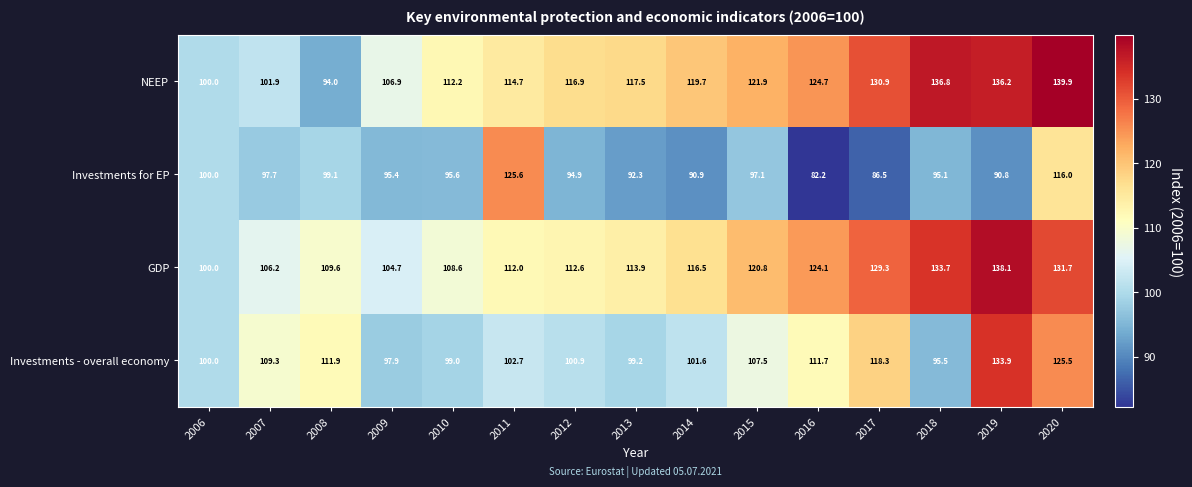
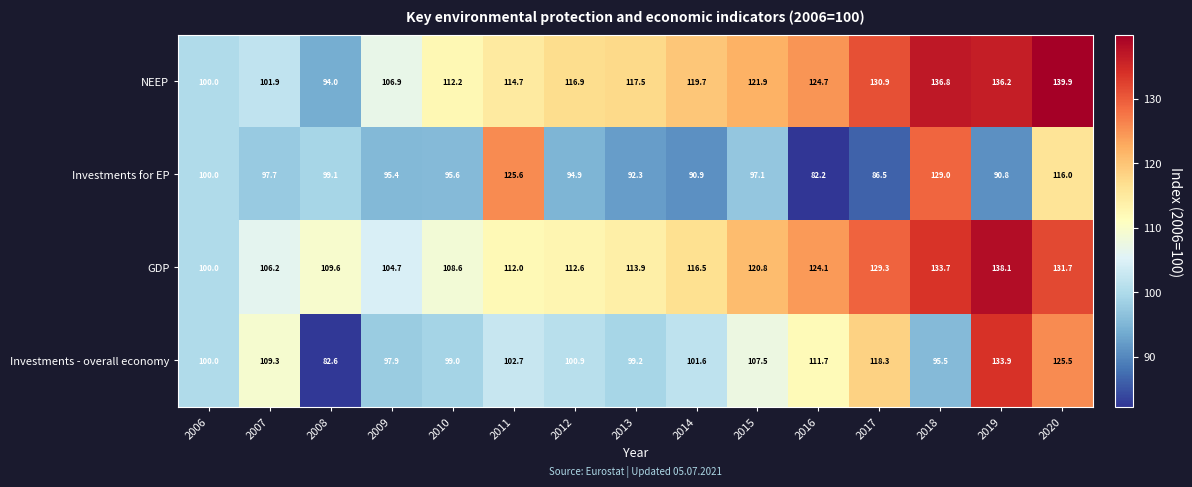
Investments for EP, 2018: 95.1 -> 129.0
Investments - overall economy, 2008: 111.9 -> 82.6
